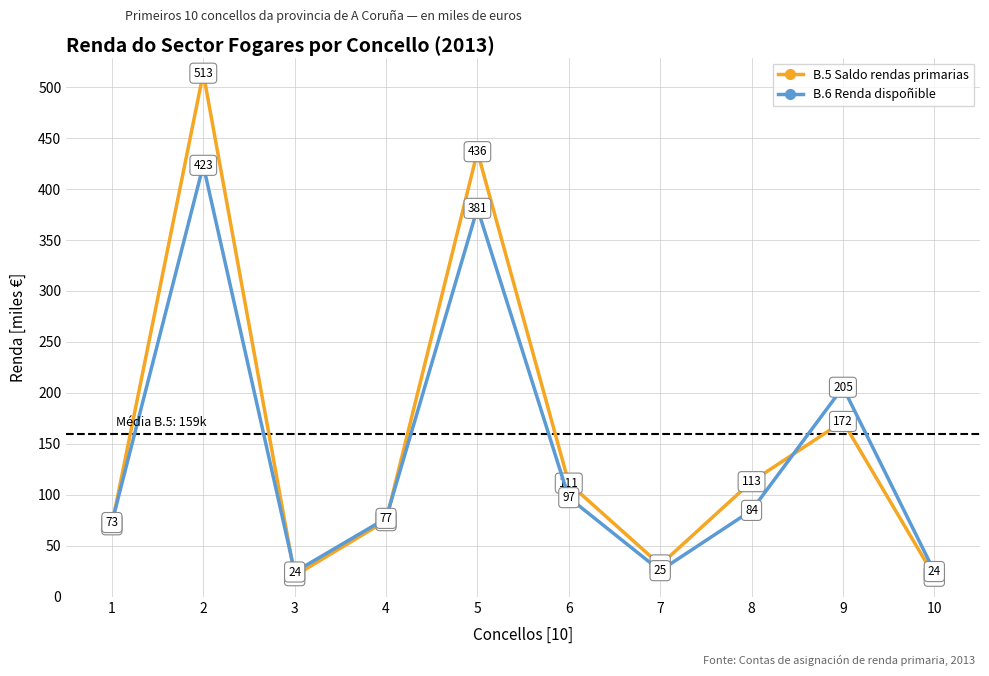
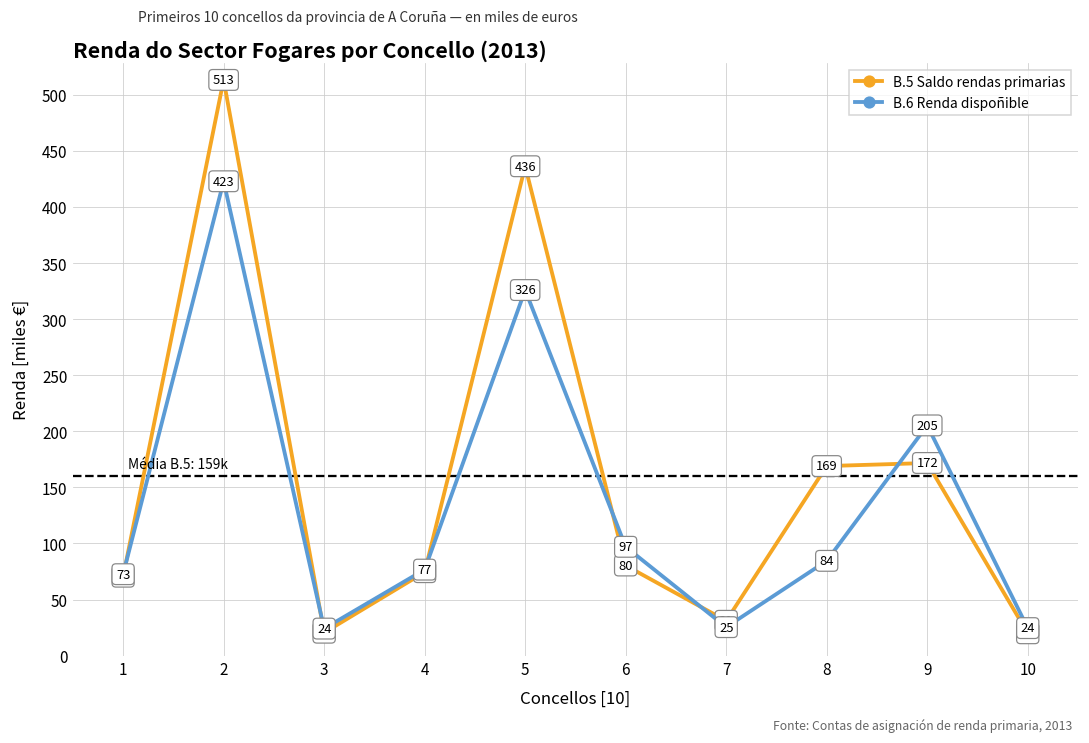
B.6 Renda dispoñible, 5: 381 -> 326
B.5 Saldo rendas primarias, 6: 111 -> 80
B.5 Saldo rendas primarias, 8: 113 -> 169
